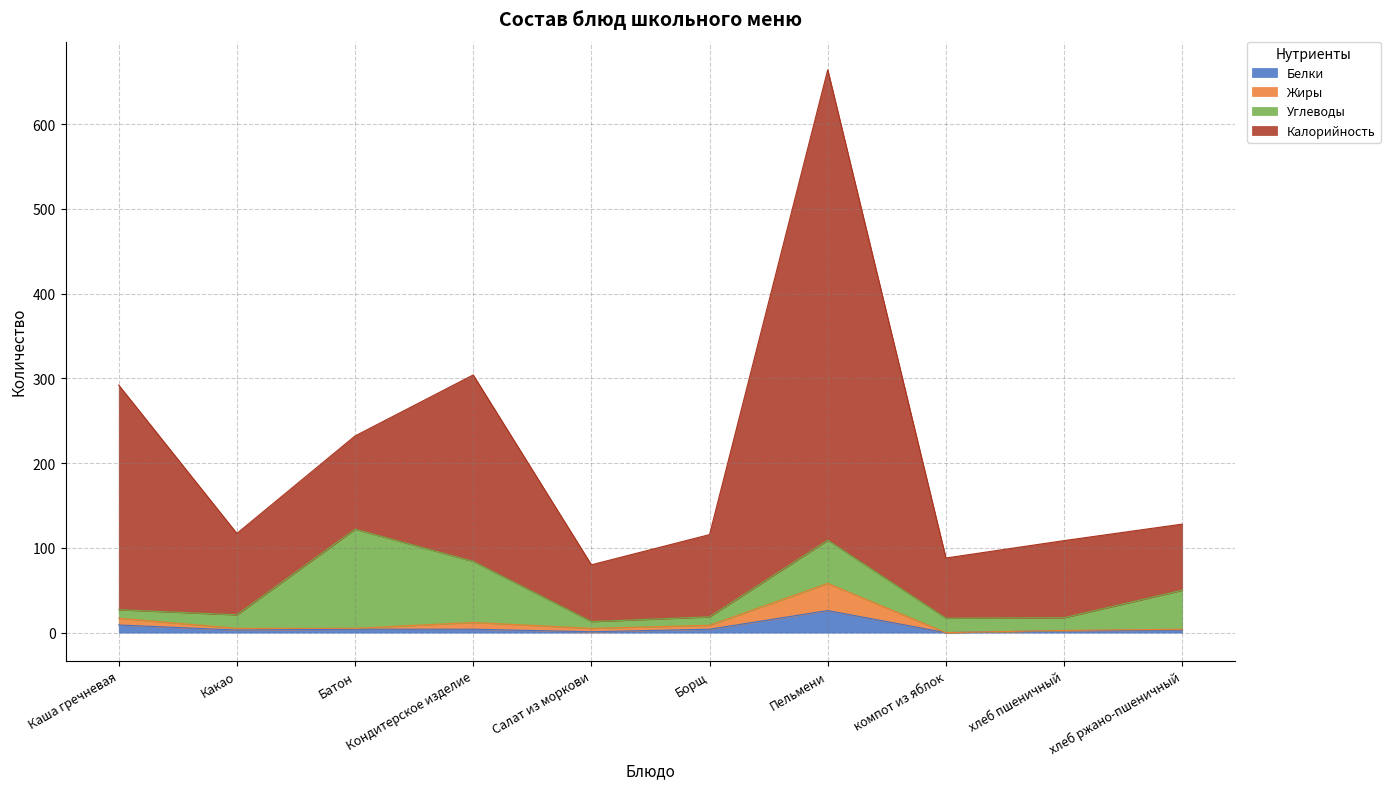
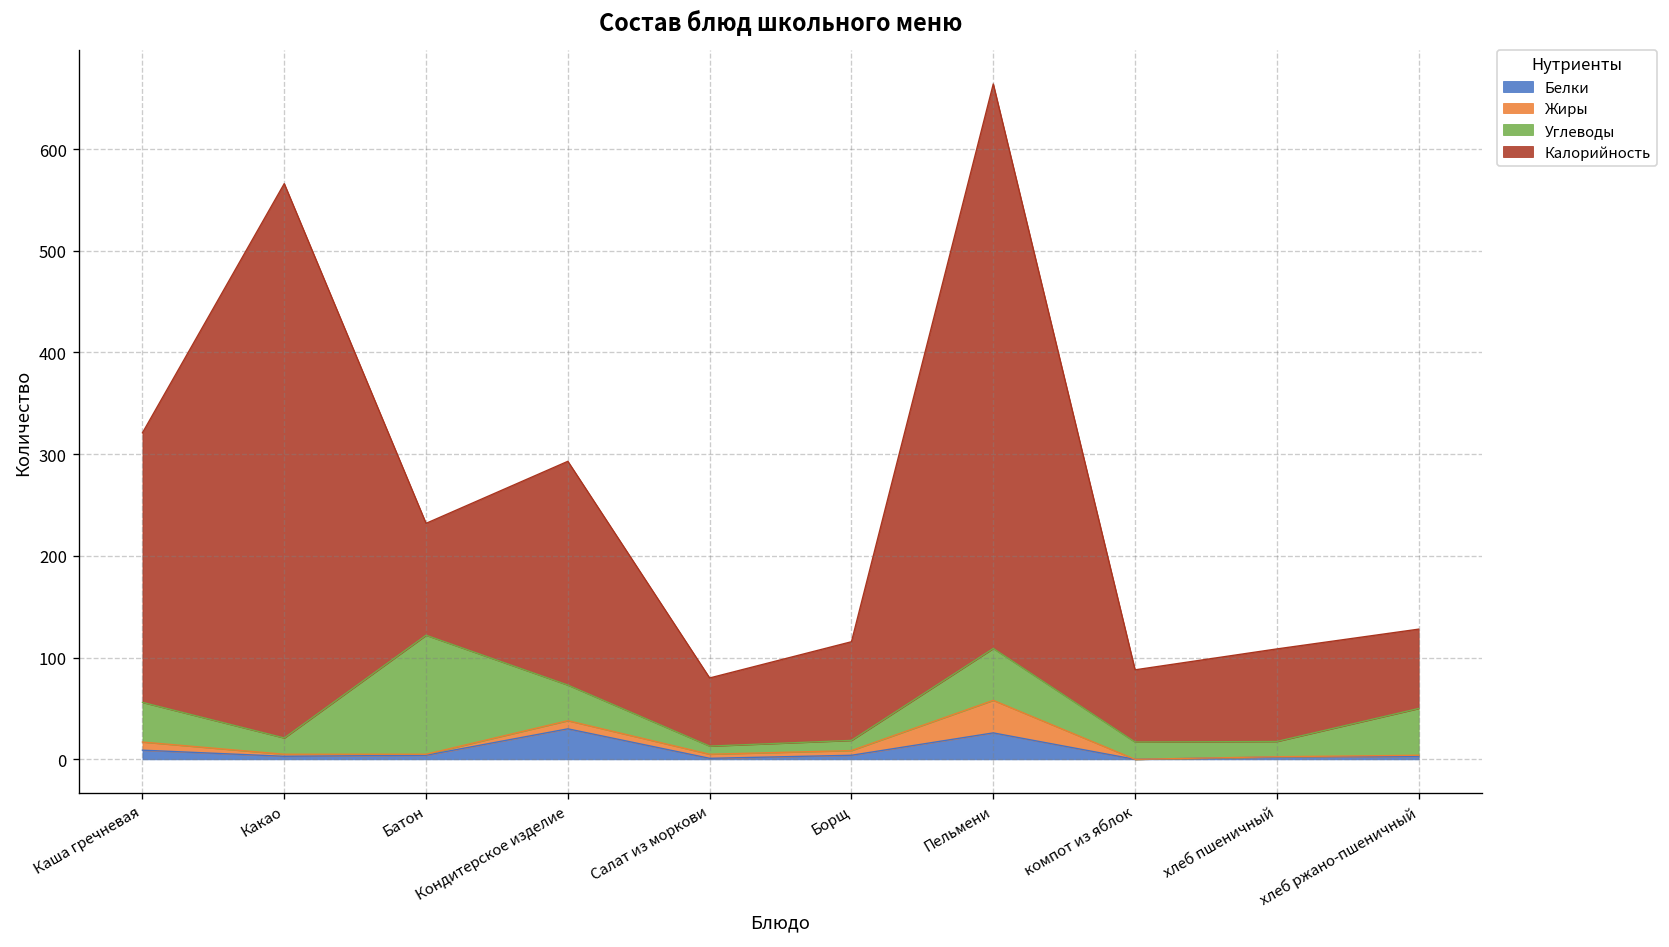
Углеводы, Каша гречневая: 10 -> 40
Калорийность, Какао: 100 -> 550
Белки, Кондитерское изделие: 0 -> 30
Углеводы, Кондитерское изделие: 70 -> 40
